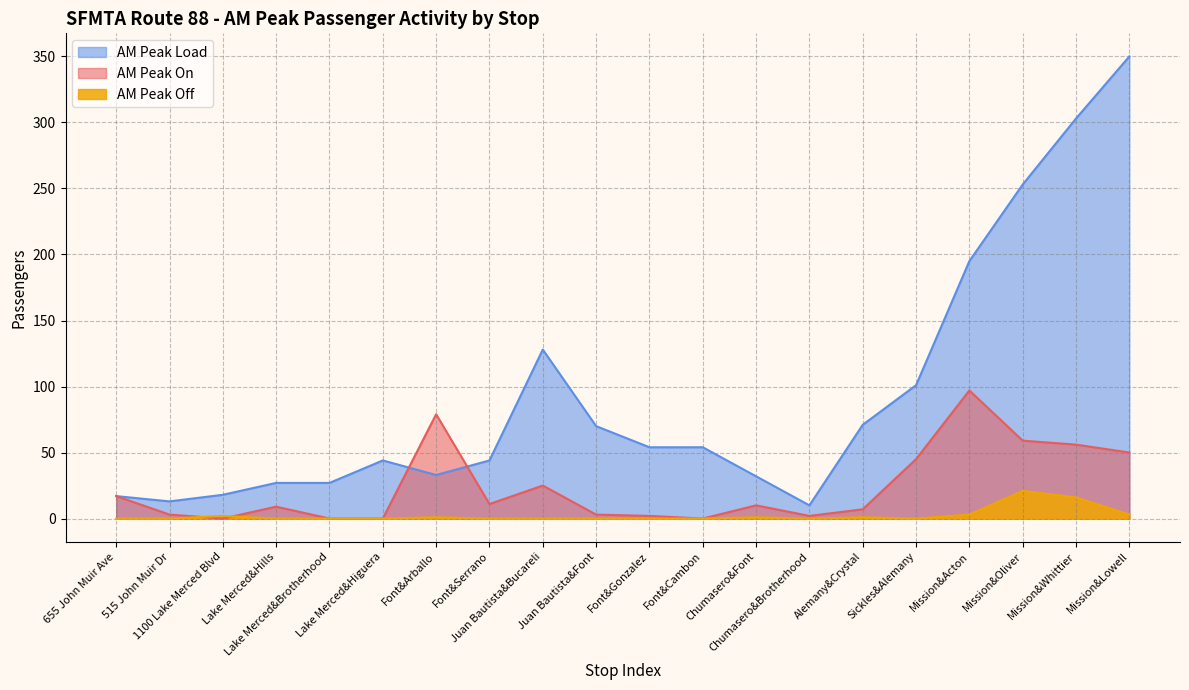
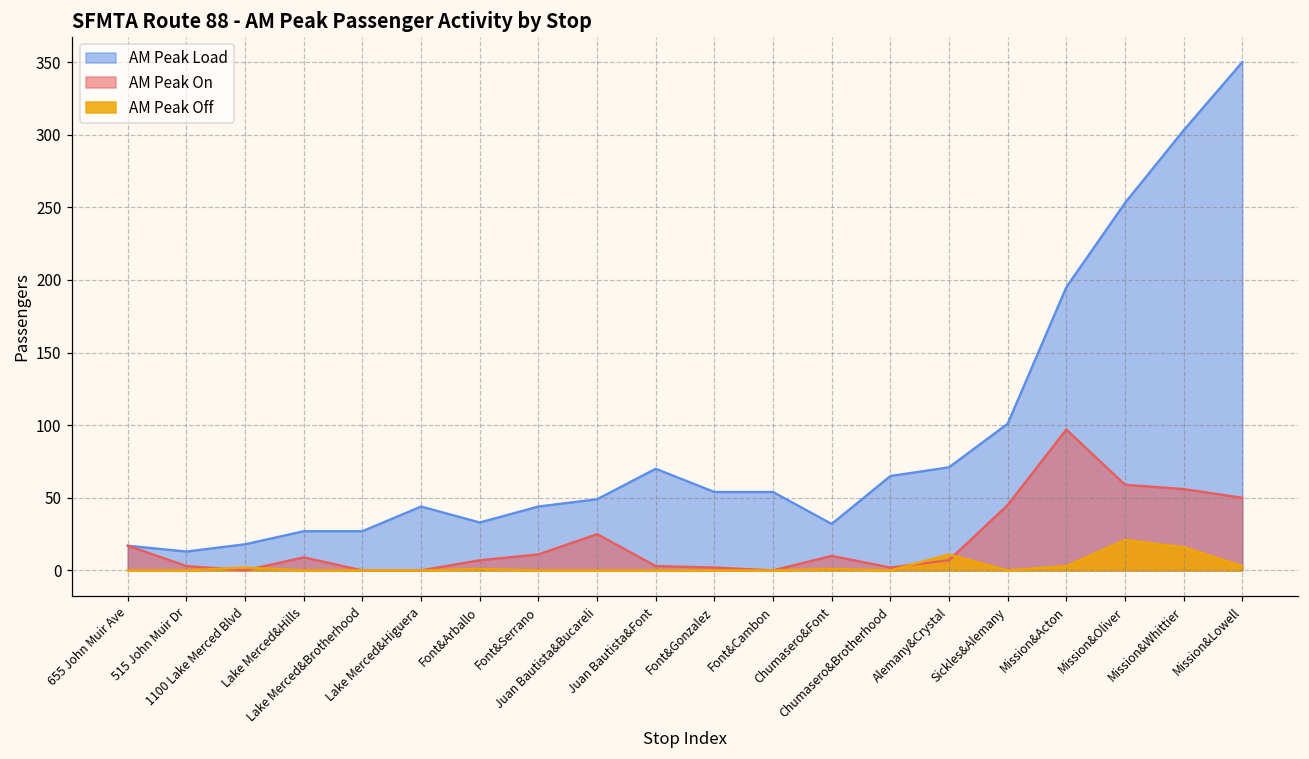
AM Peak On, Font&Arballo: 79 -> 7
AM Peak Load, Juan Bautista&Bucareli: 128 -> 49
AM Peak Load, Chumasero&Brotherhood: 10 -> 65
AM Peak Off, Alemany&Crystal: 1 -> 11
